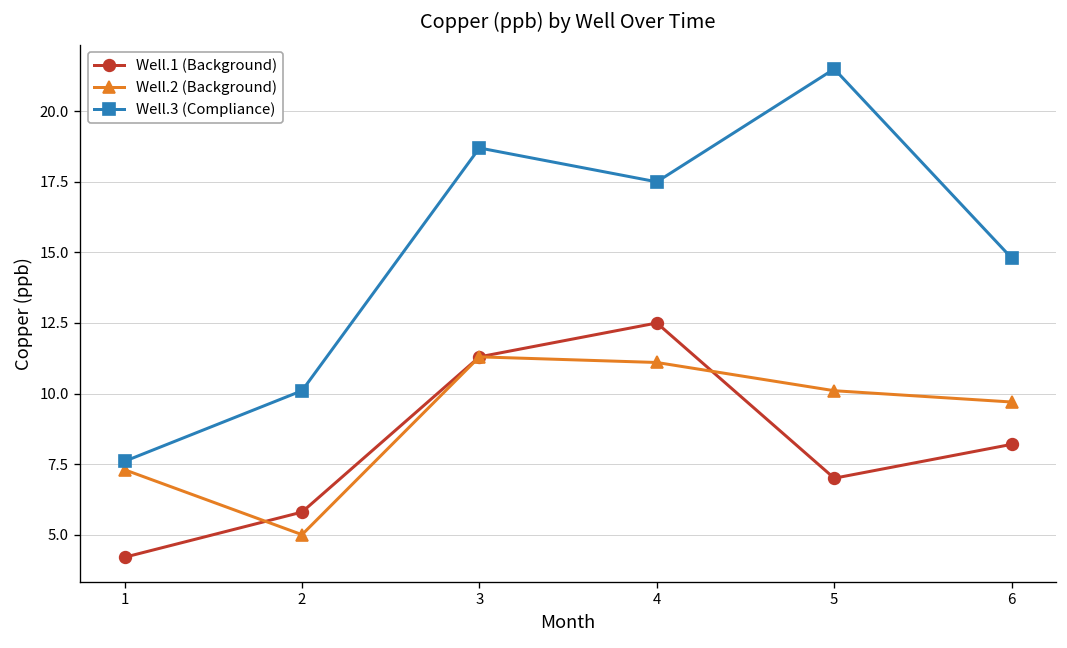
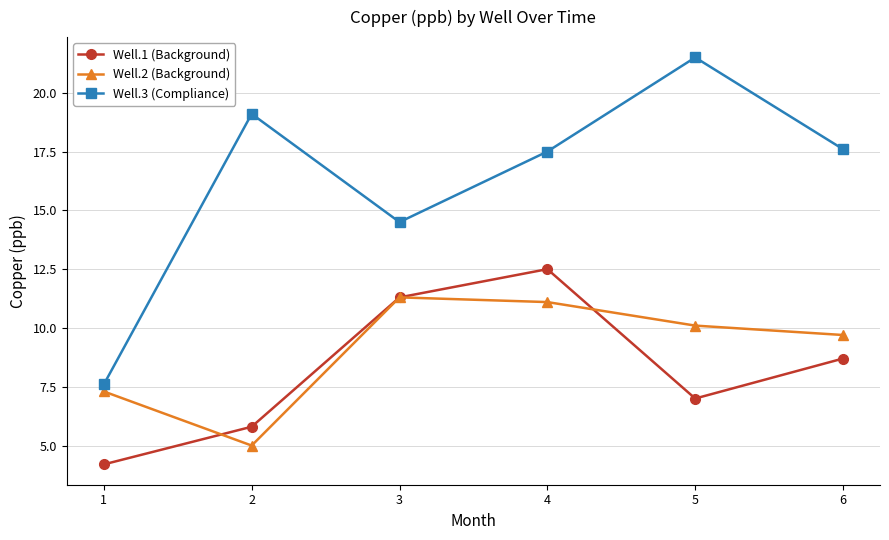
Well.3 (Compliance), 2: 10.1 -> 19.1
Well.3 (Compliance), 3: 18.7 -> 14.5
Well.1 (Background), 6: 8.2 -> 8.7
Well.3 (Compliance), 6: 14.8 -> 17.6
